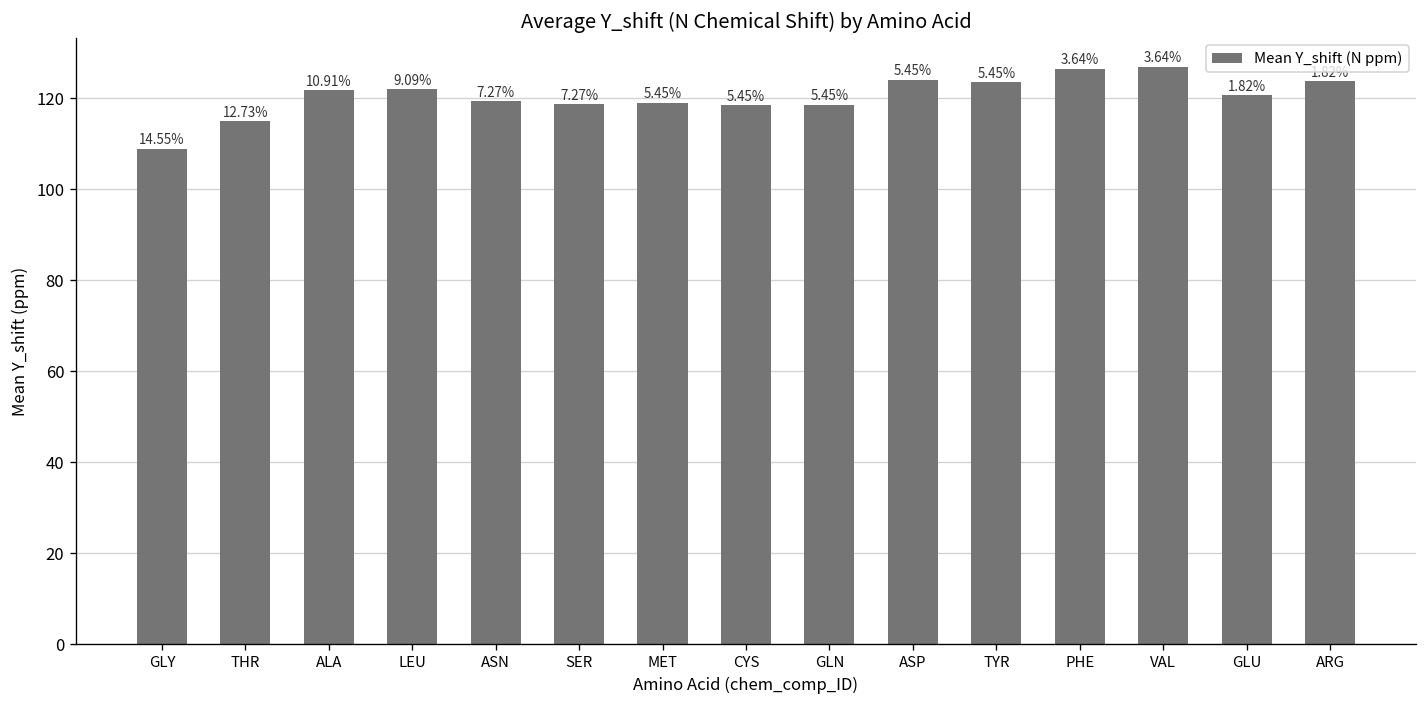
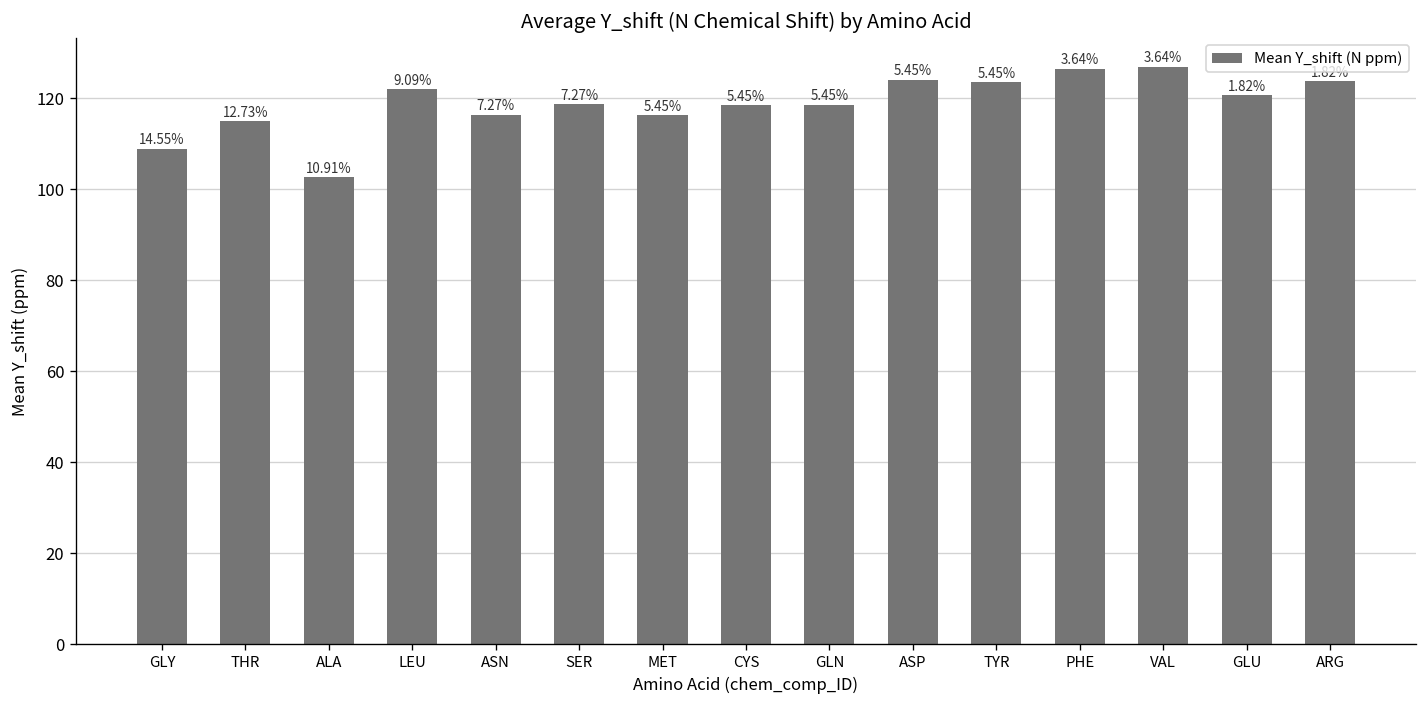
ALA: 122 -> 103
ASN: 119 -> 116
MET: 119 -> 116
